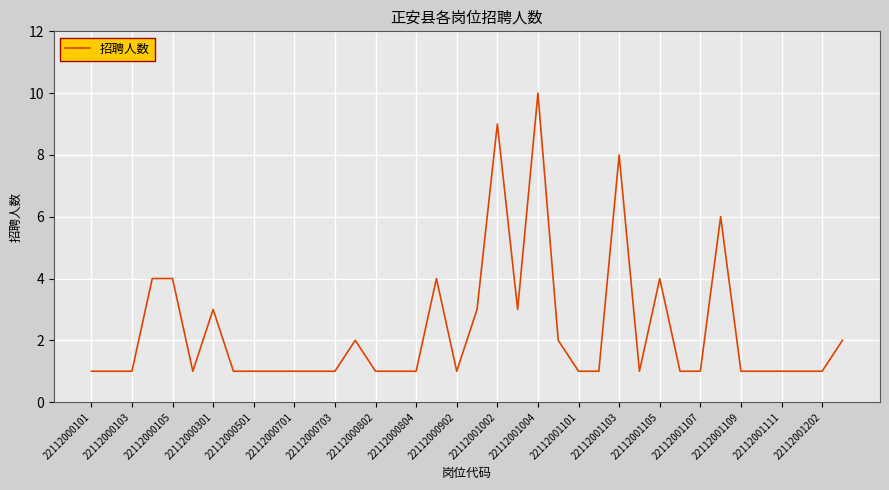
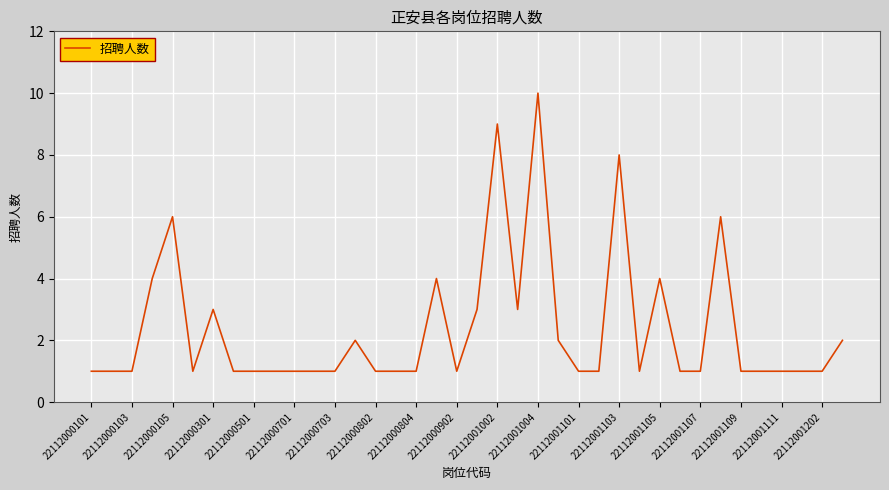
22112000105: 4 -> 6
